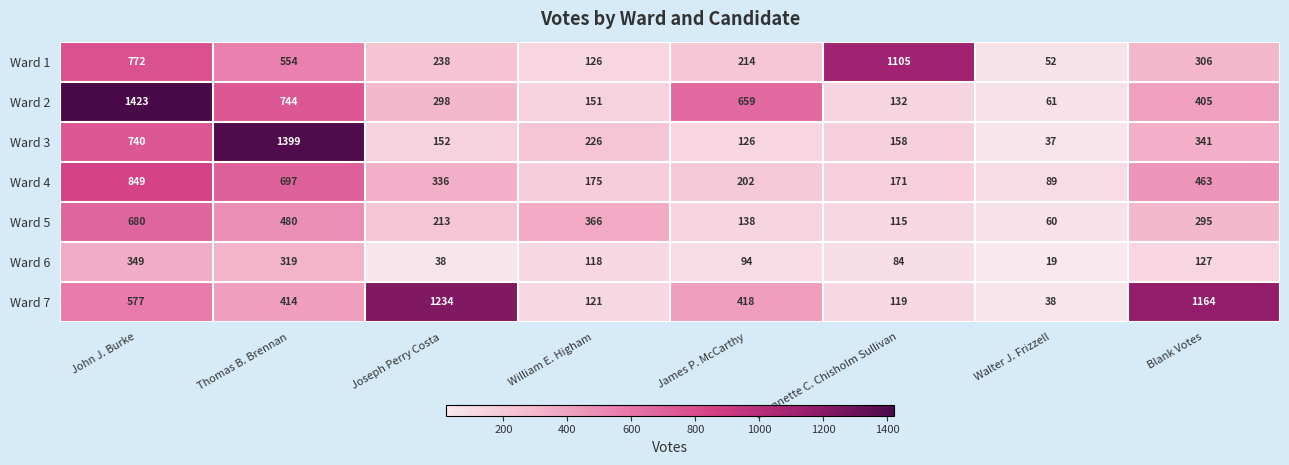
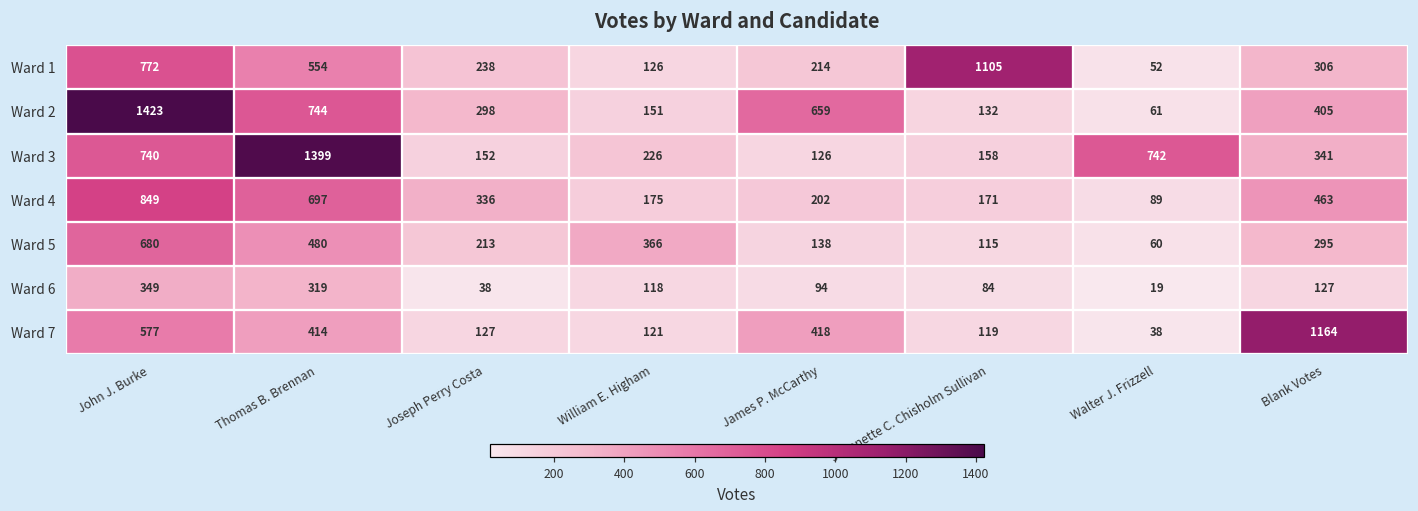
Ward 3, Walter J. Frizzell: 37 -> 742
Ward 7, Joseph Perry Costa: 1234 -> 127
